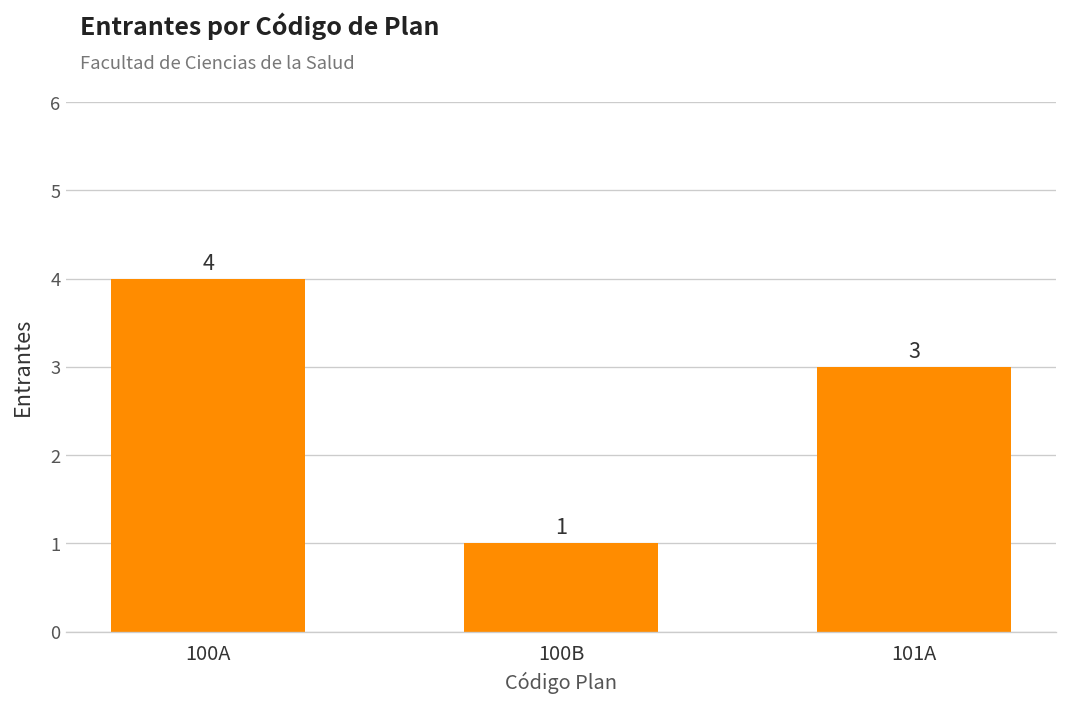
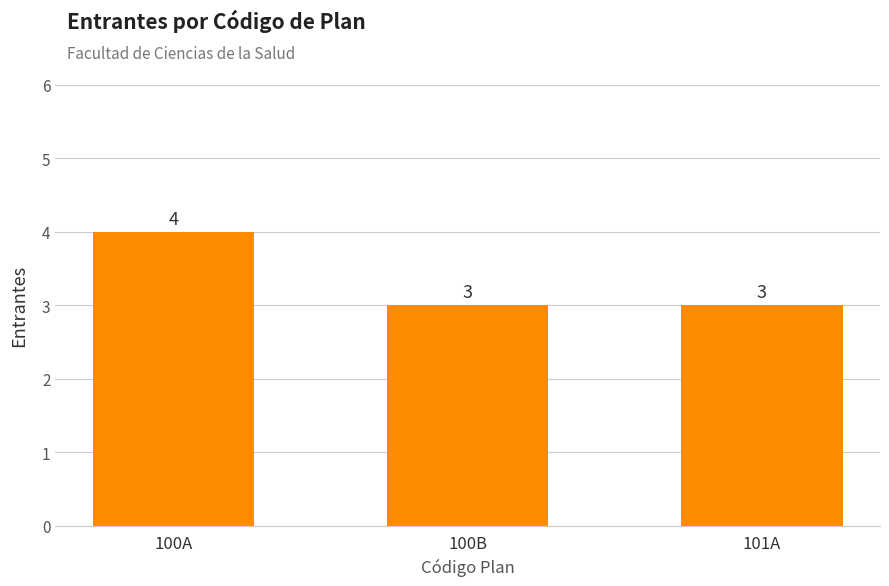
100B: 1 -> 3
